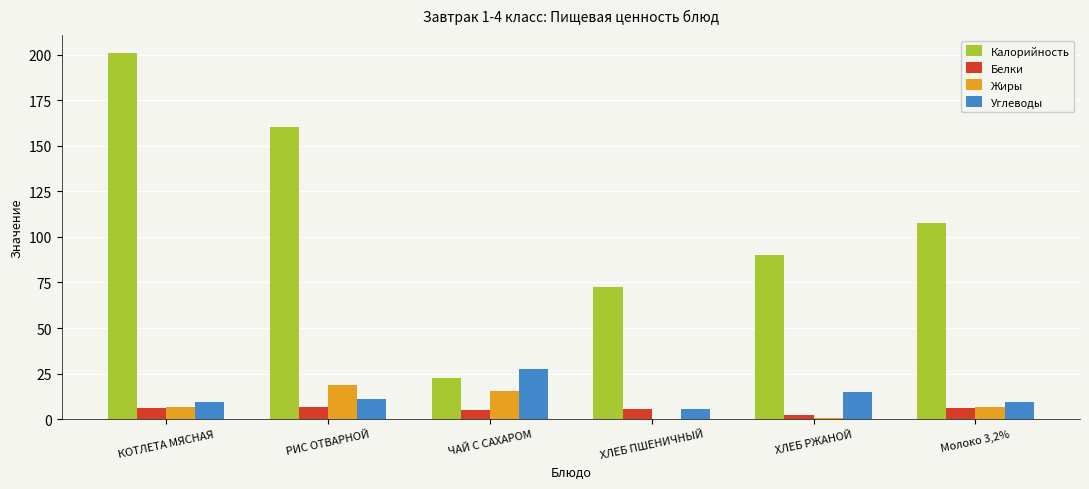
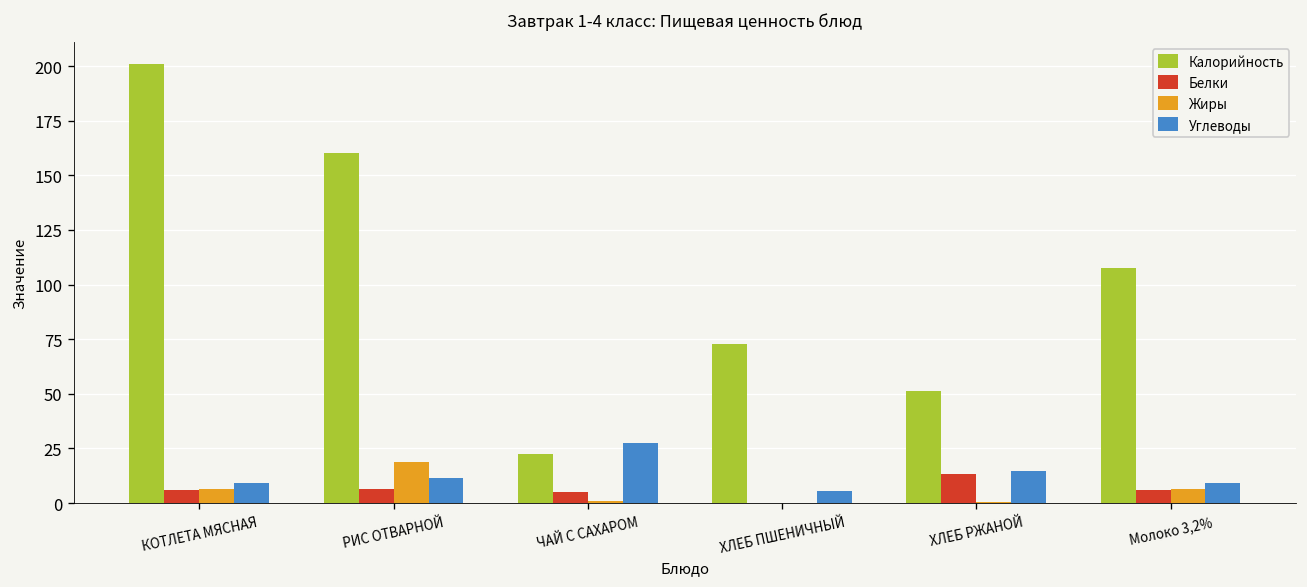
Жиры, ЧАЙ С САХАРОМ: 15 -> 1
Белки, ХЛЕБ ПШЕНИЧНЫЙ: 5 -> 0
Калорийность, ХЛЕБ РЖАНОЙ: 90 -> 51
Белки, ХЛЕБ РЖАНОЙ: 2 -> 13
